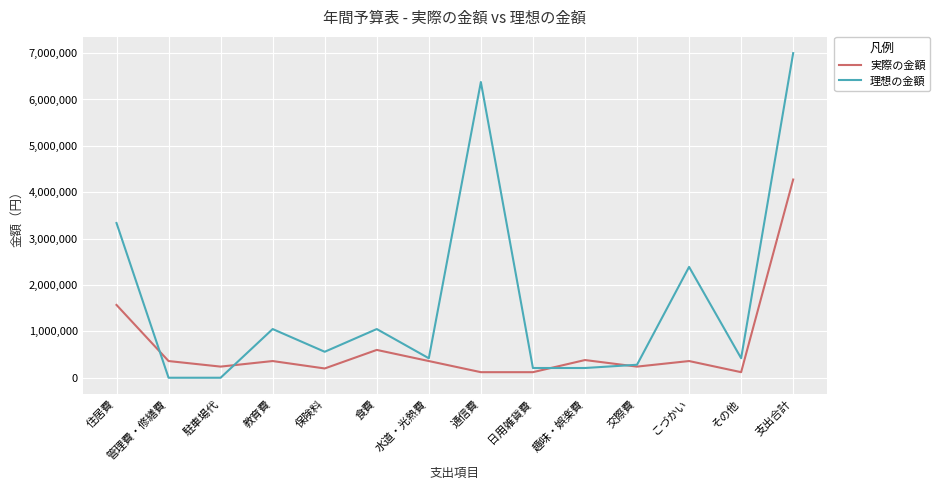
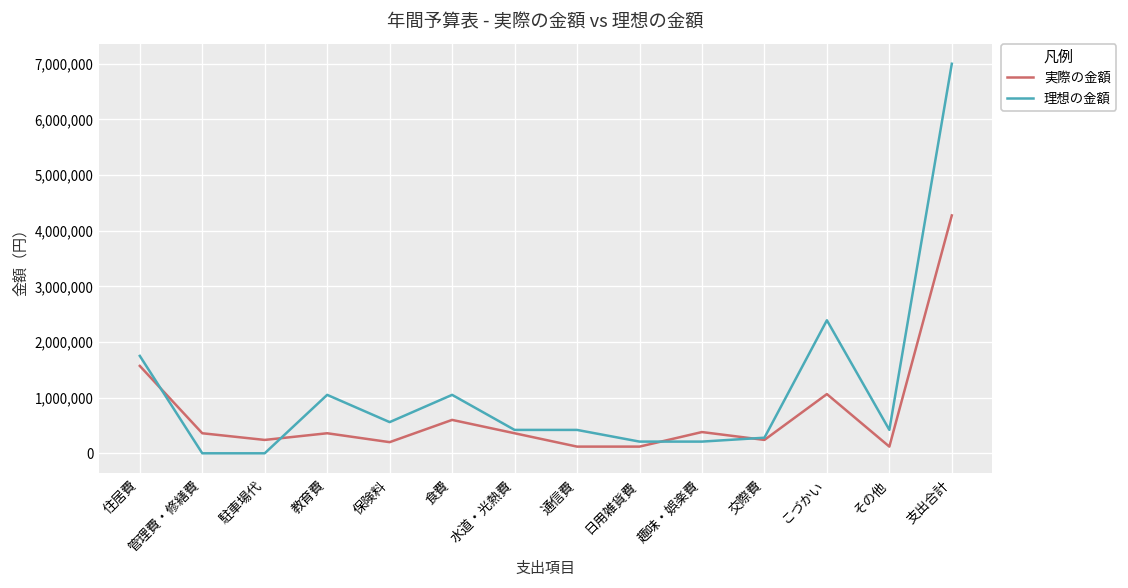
理想の金額, 住居費: 3,300,000 -> 1,800,000
理想の金額, 通信費: 6,400,000 -> 400,000
実際の金額, こづかい: 400,000 -> 1,100,000
